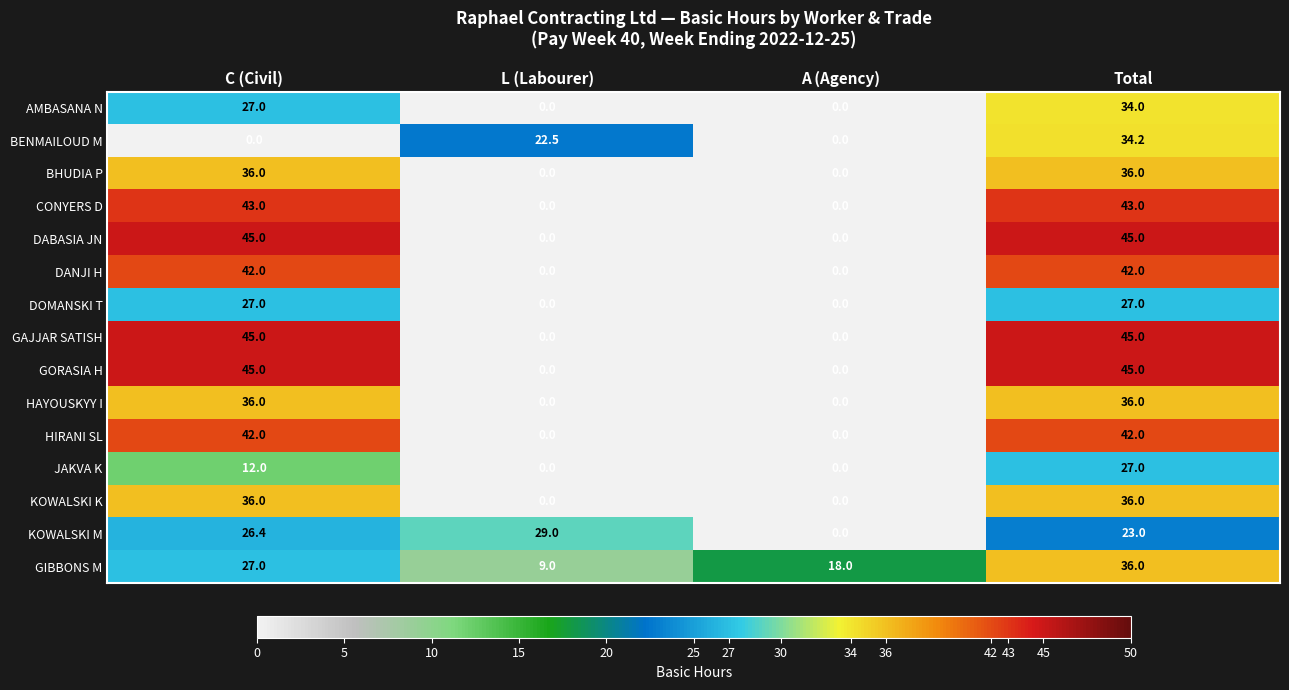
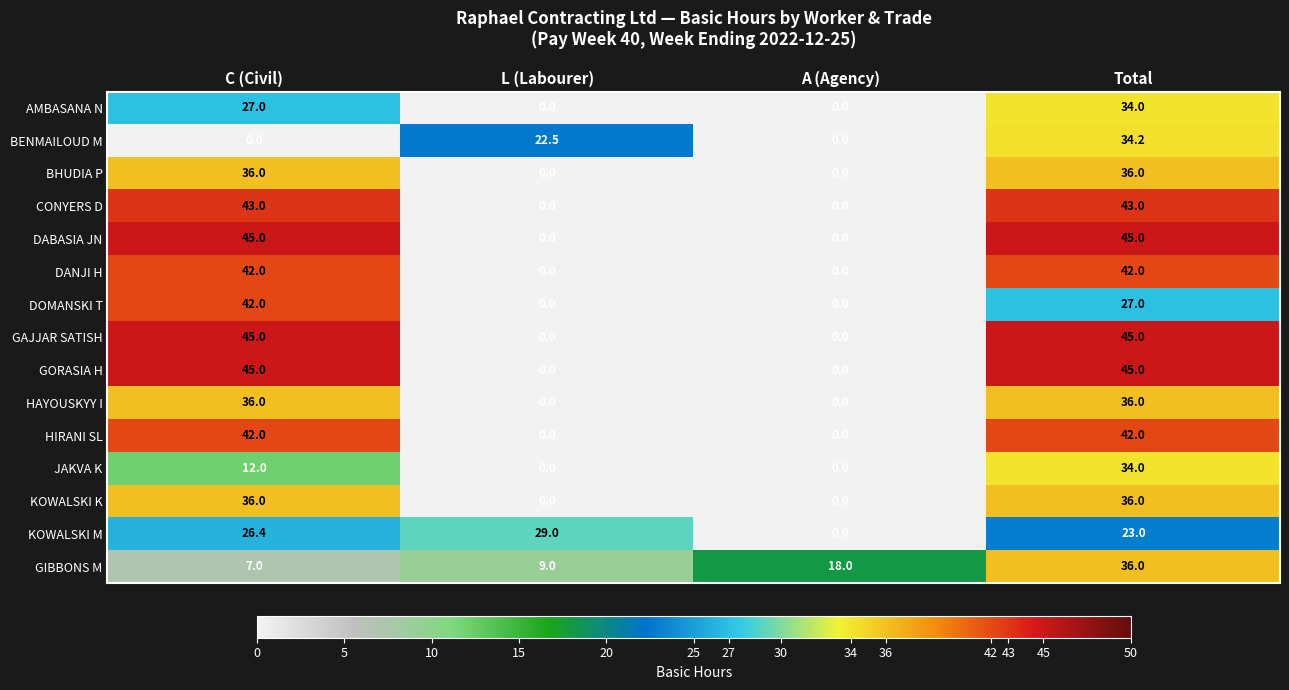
DOMANSKI T, C (Civil): 27.0 -> 42.0
JAKVA K, Total: 27.0 -> 34.0
GIBBONS M, C (Civil): 27.0 -> 7.0
